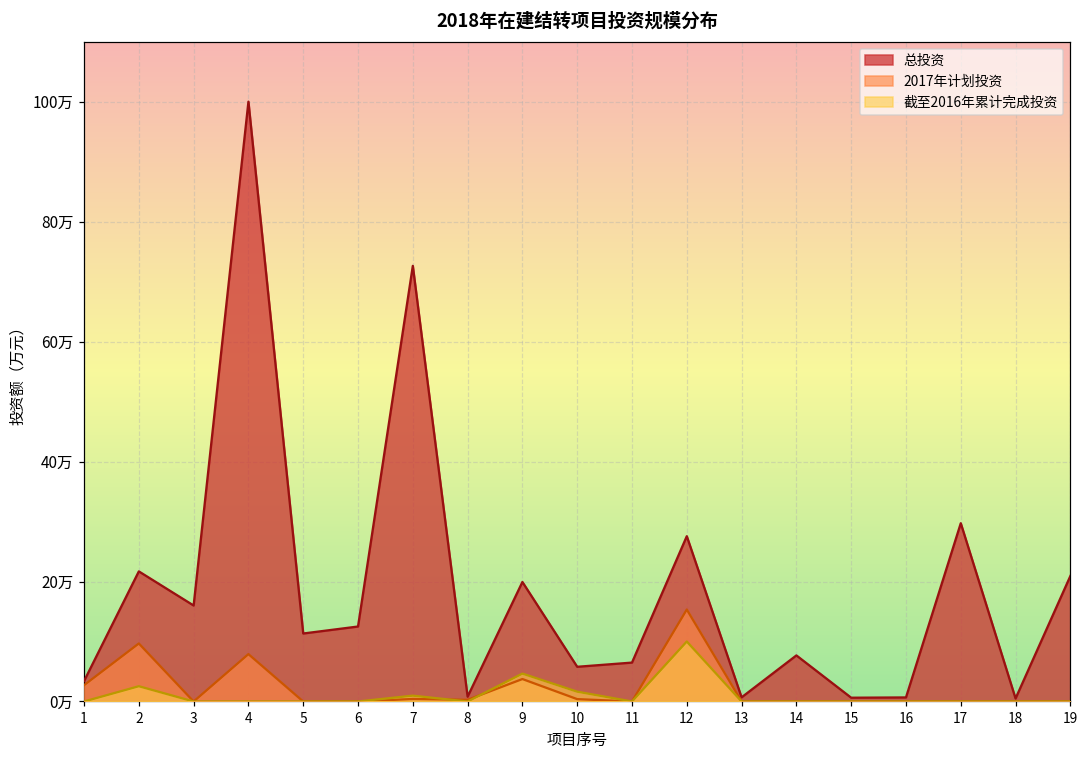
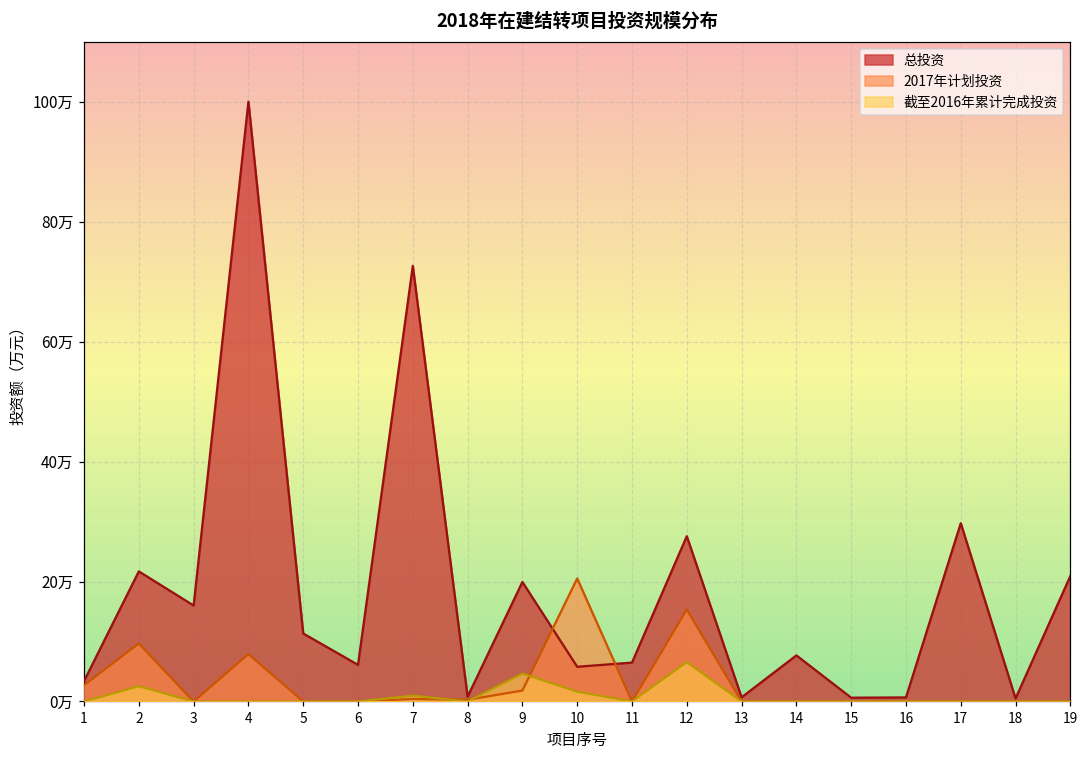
总投资, 6: 13万 -> 6万
2017年计划投资, 9: 4万 -> 2万
2017年计划投资, 10: 0万 -> 21万
截至2016年累计完成投资, 12: 10万 -> 7万
